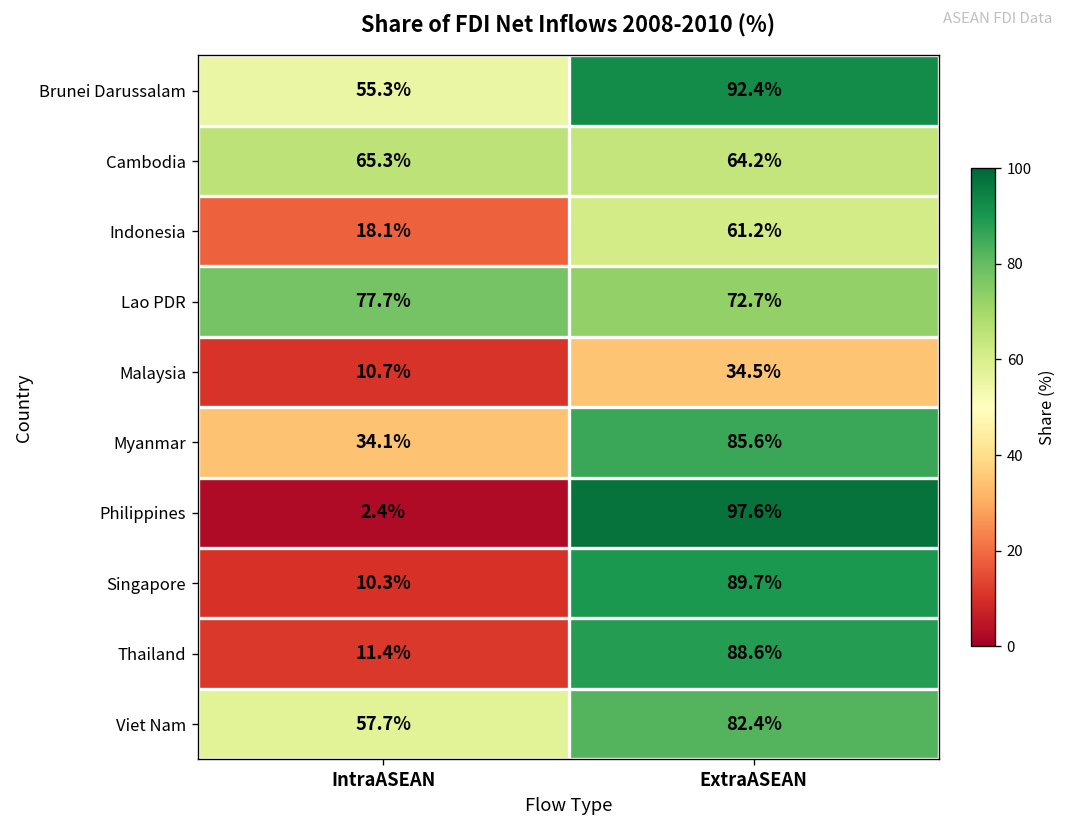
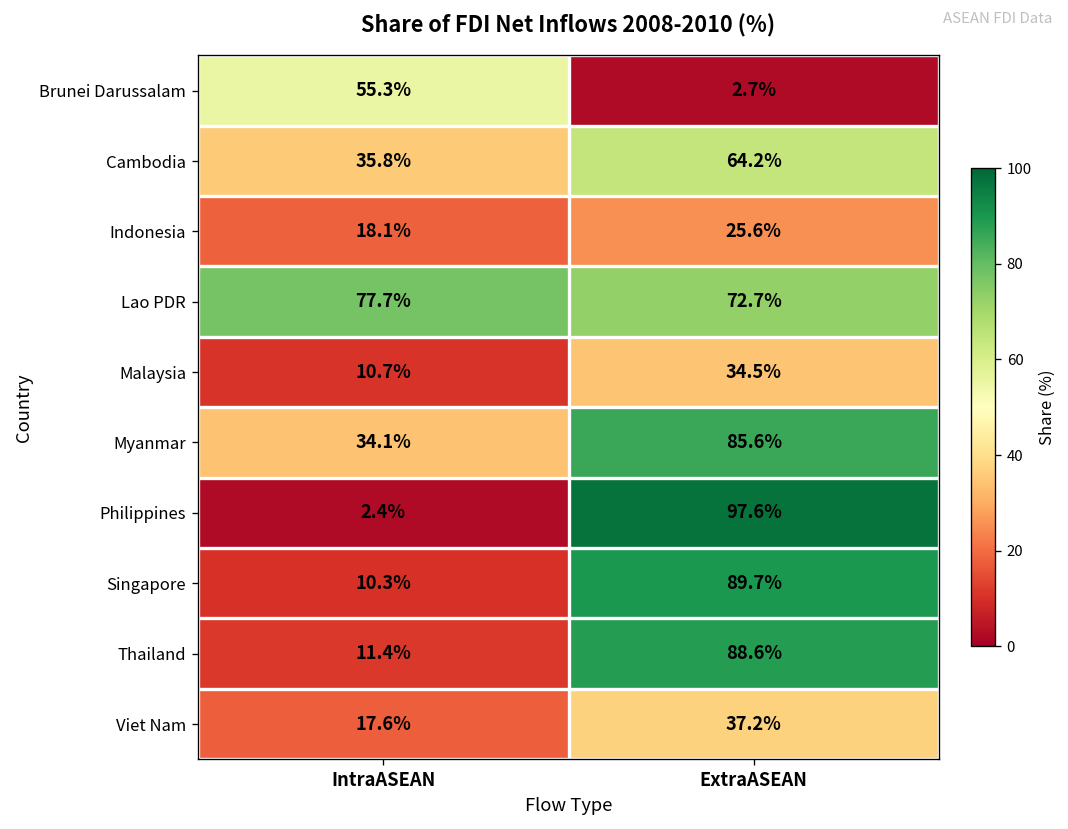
Brunei Darussalam, ExtraASEAN: 92.4% -> 2.7%
Cambodia, IntraASEAN: 65.3% -> 35.8%
Indonesia, ExtraASEAN: 61.2% -> 25.6%
Viet Nam, IntraASEAN: 57.7% -> 17.6%
Viet Nam, ExtraASEAN: 82.4% -> 37.2%
